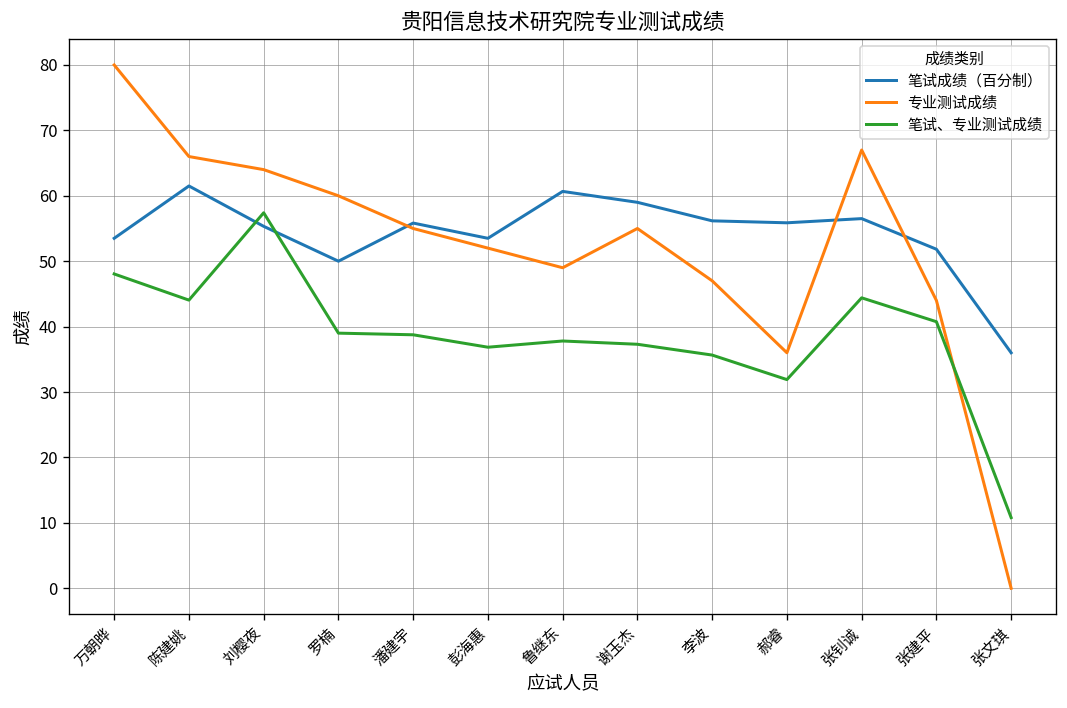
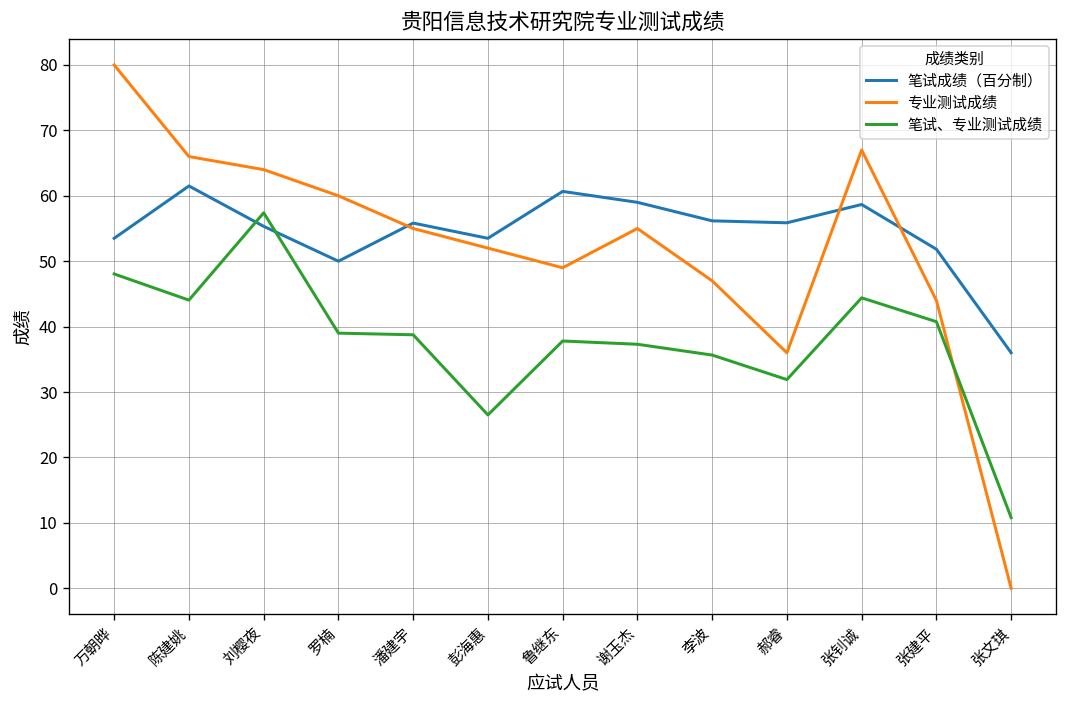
笔试、专业测试成绩, 彭海惠: 37 -> 27
笔试成绩（百分制）, 张钊诚: 57 -> 59
